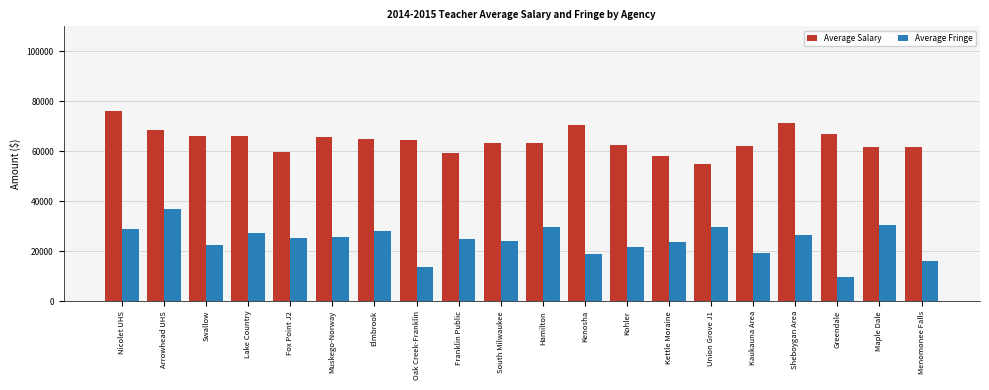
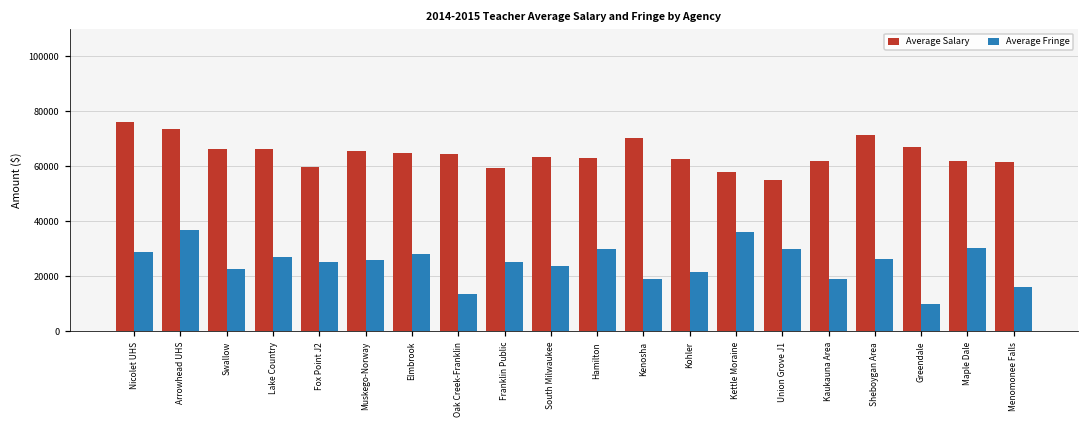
Average Salary, Arrowhead UHS: 69000 -> 74000
Average Fringe, Kettle Moraine: 24000 -> 36000
